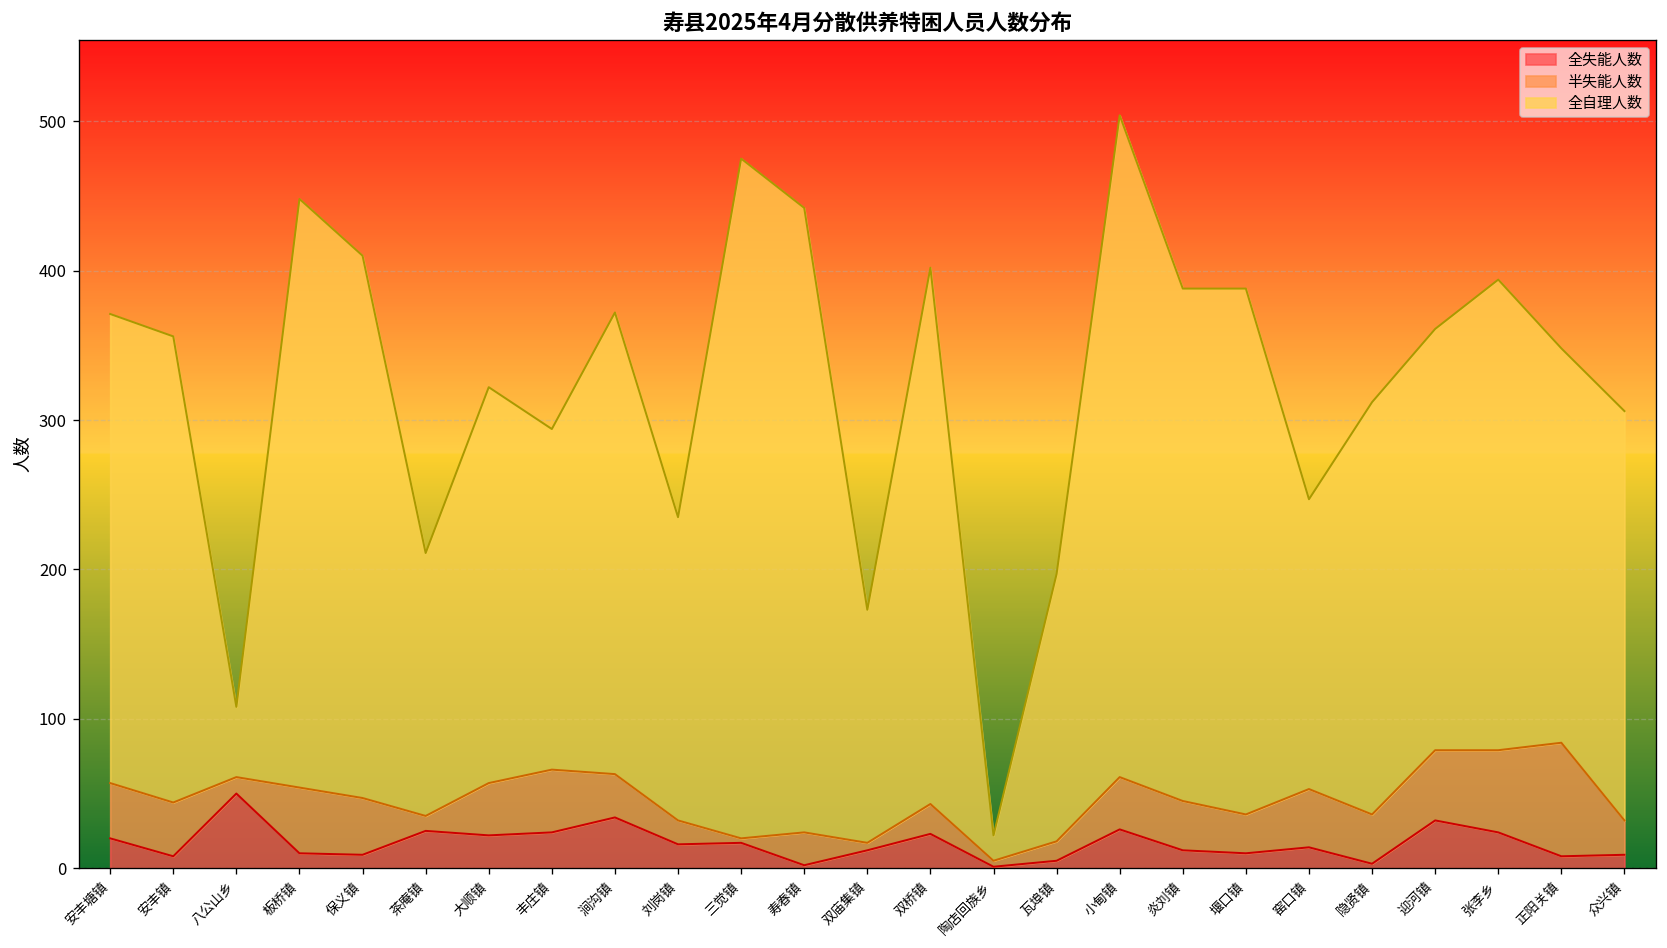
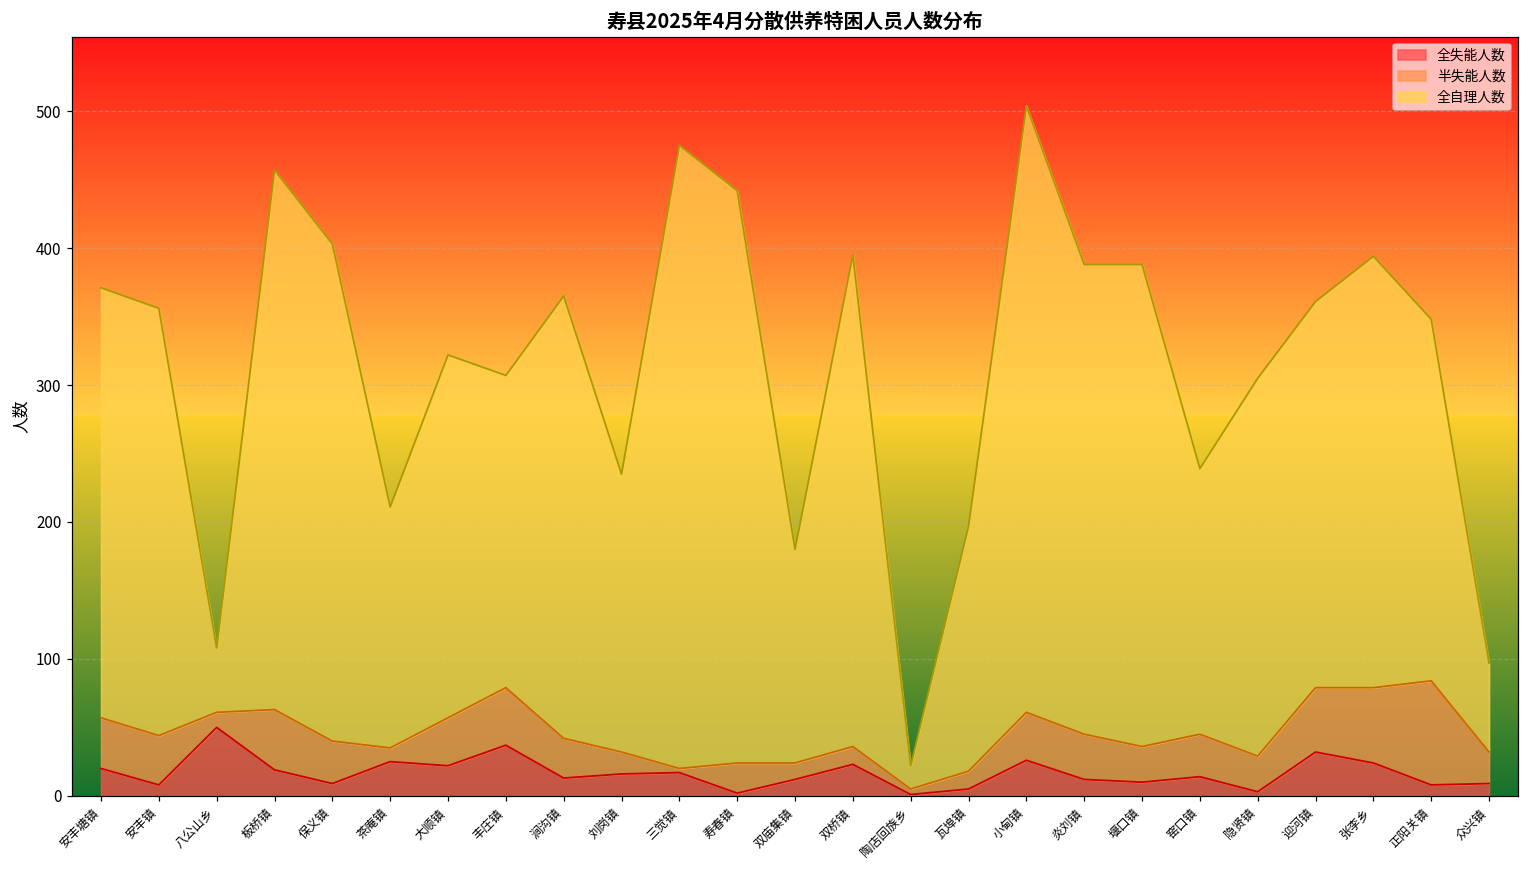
全失能人数, 板桥镇: 10 -> 19
半失能人数, 保义镇: 38 -> 31
全失能人数, 丰庄镇: 24 -> 37
全失能人数, 涧沟镇: 34 -> 13
全自理人数, 涧沟镇: 309 -> 323
半失能人数, 双庙集镇: 5 -> 12
半失能人数, 双桥镇: 20 -> 13
半失能人数, 窑口镇: 39 -> 31
半失能人数, 隐贤镇: 33 -> 26
全自理人数, 众兴镇: 274 -> 65
